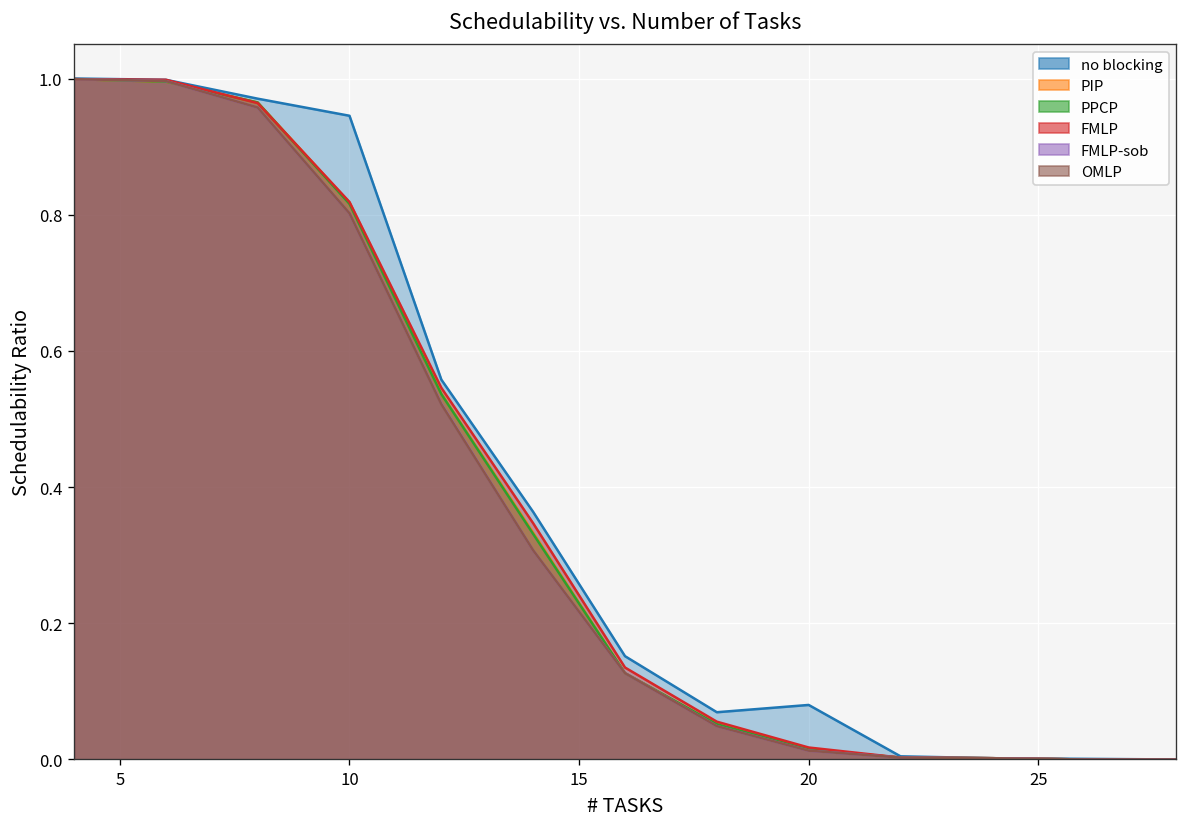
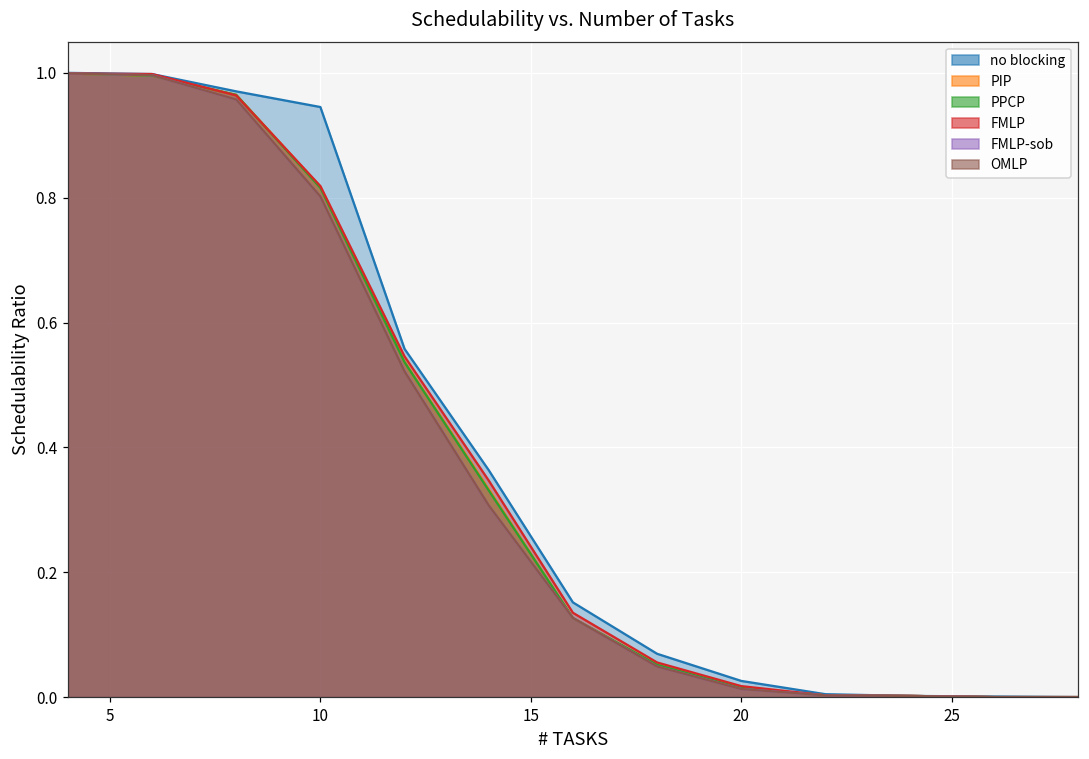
no blocking, 20: 0.08 -> 0.03
